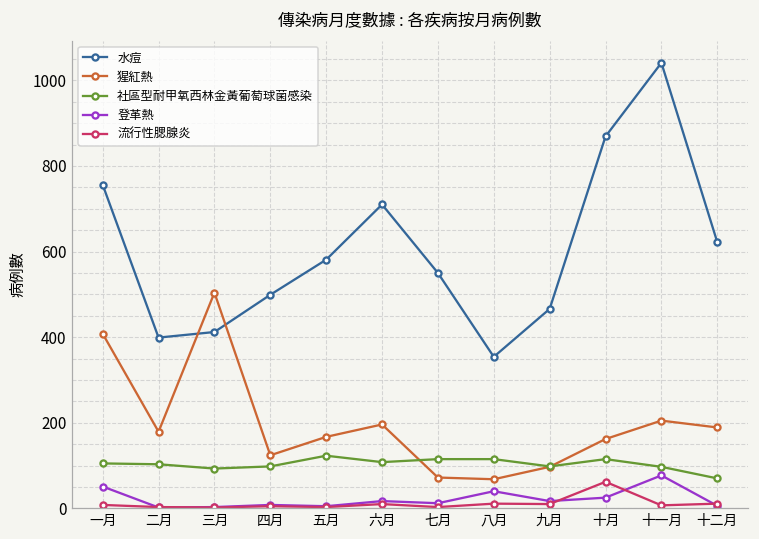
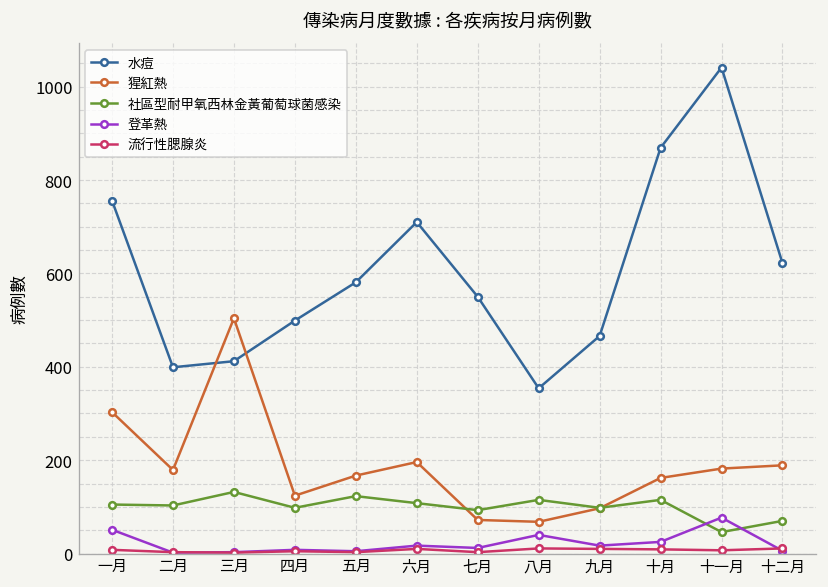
猩紅熱, 一月: 410 -> 300
社區型耐甲氧西林金黃葡萄球菌感染, 三月: 90 -> 130
社區型耐甲氧西林金黃葡萄球菌感染, 七月: 120 -> 90
流行性腮腺炎, 十月: 60 -> 10
猩紅熱, 十一月: 210 -> 180
社區型耐甲氧西林金黃葡萄球菌感染, 十一月: 100 -> 50
